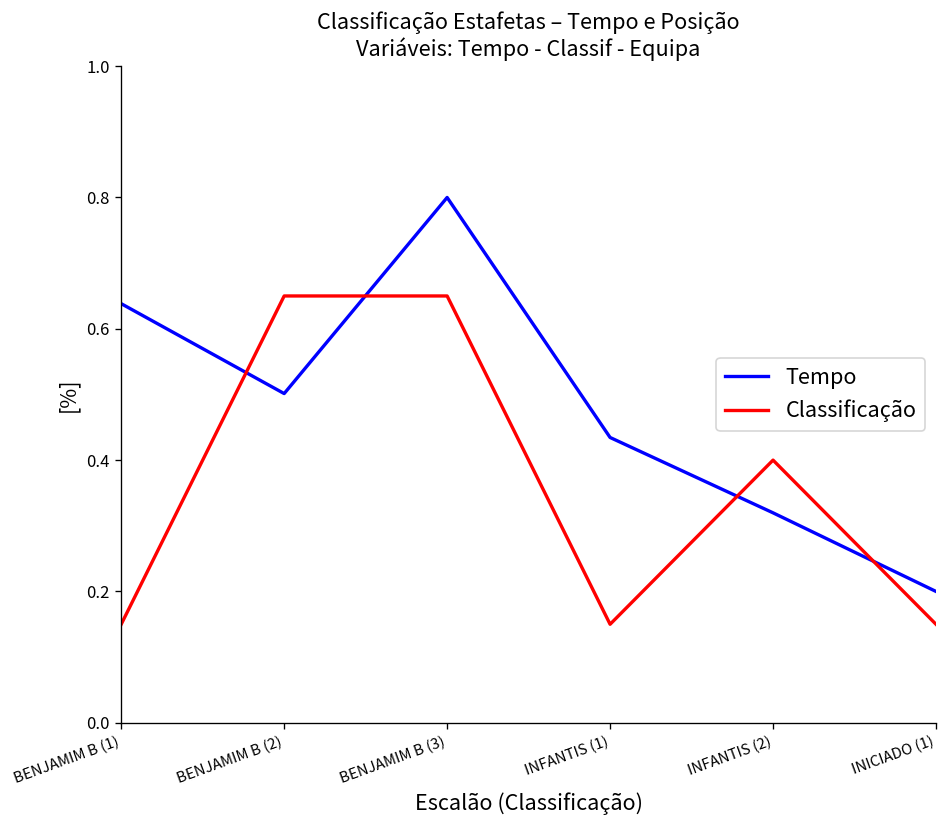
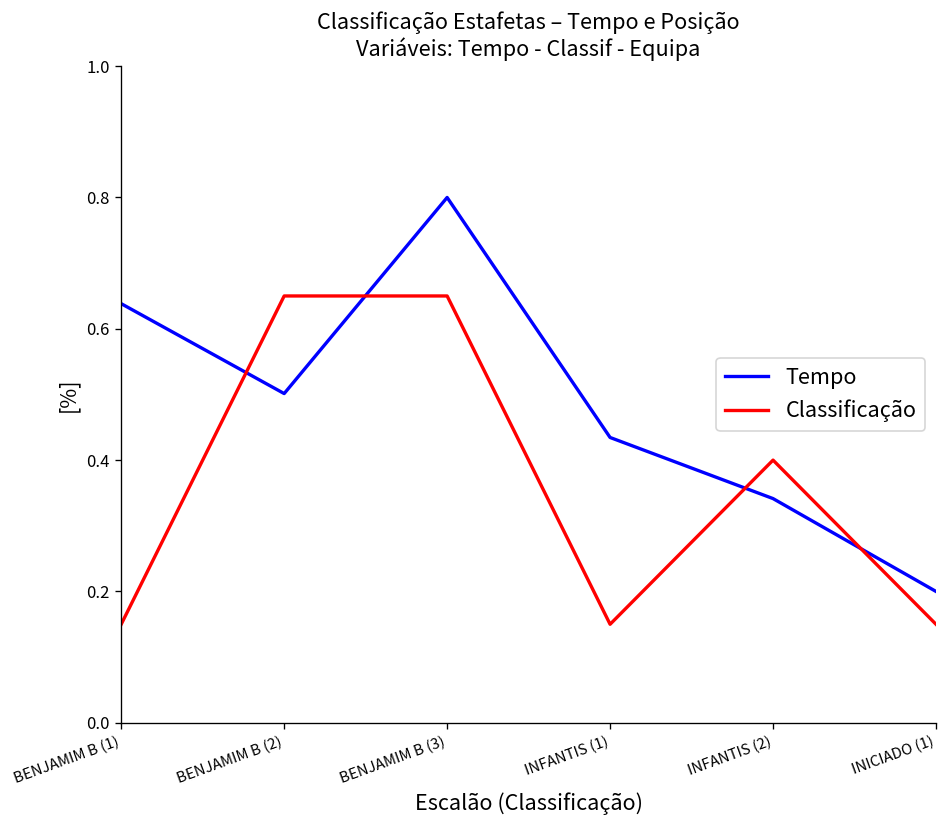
Tempo, INFANTIS (2): 0.32 -> 0.34
